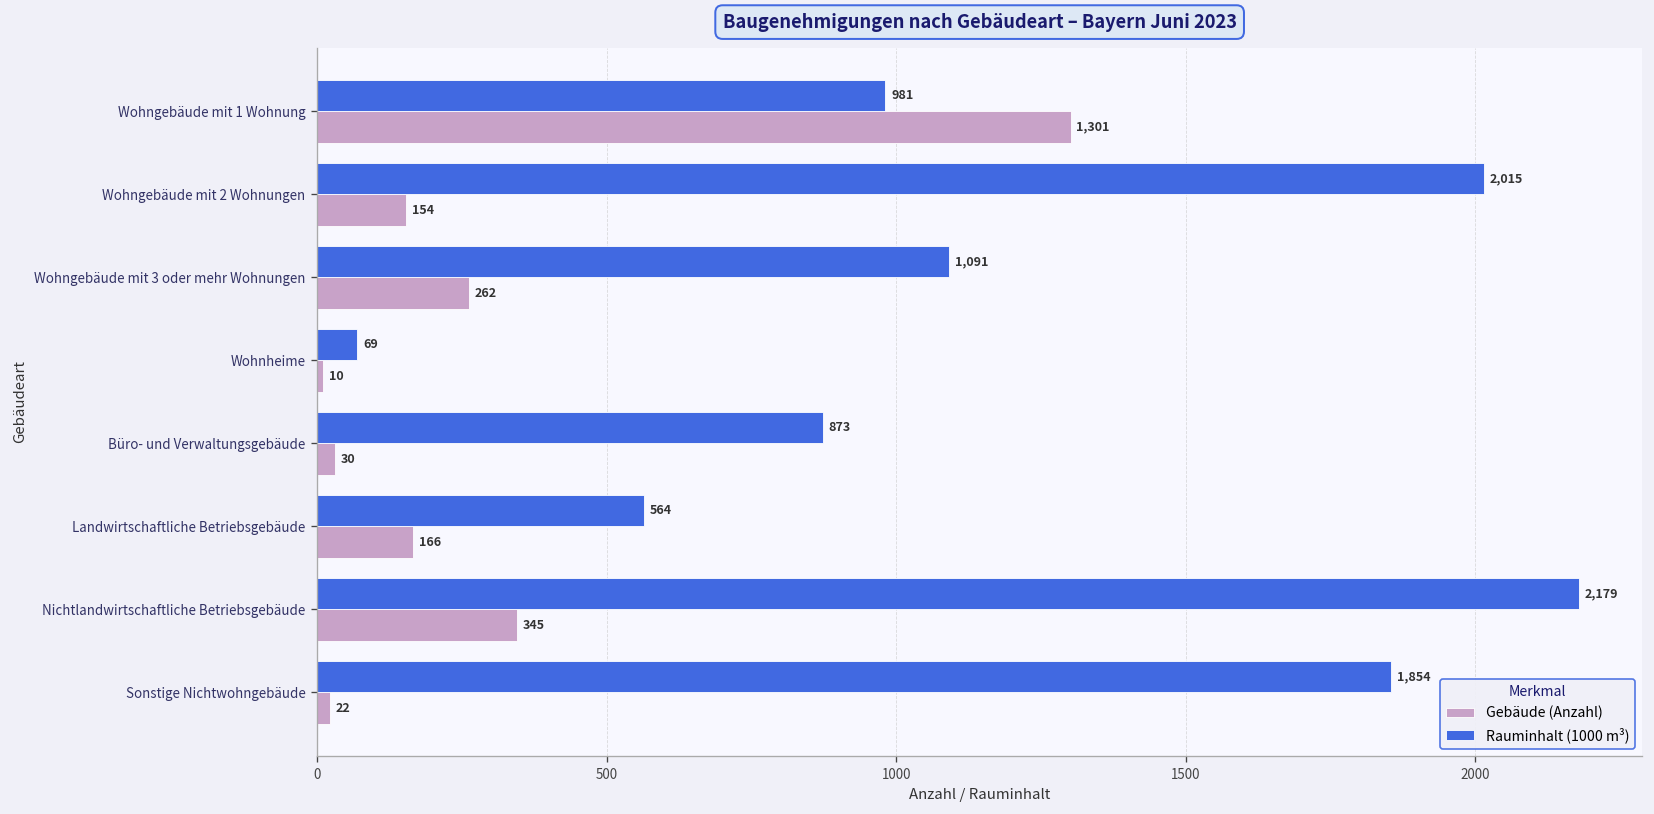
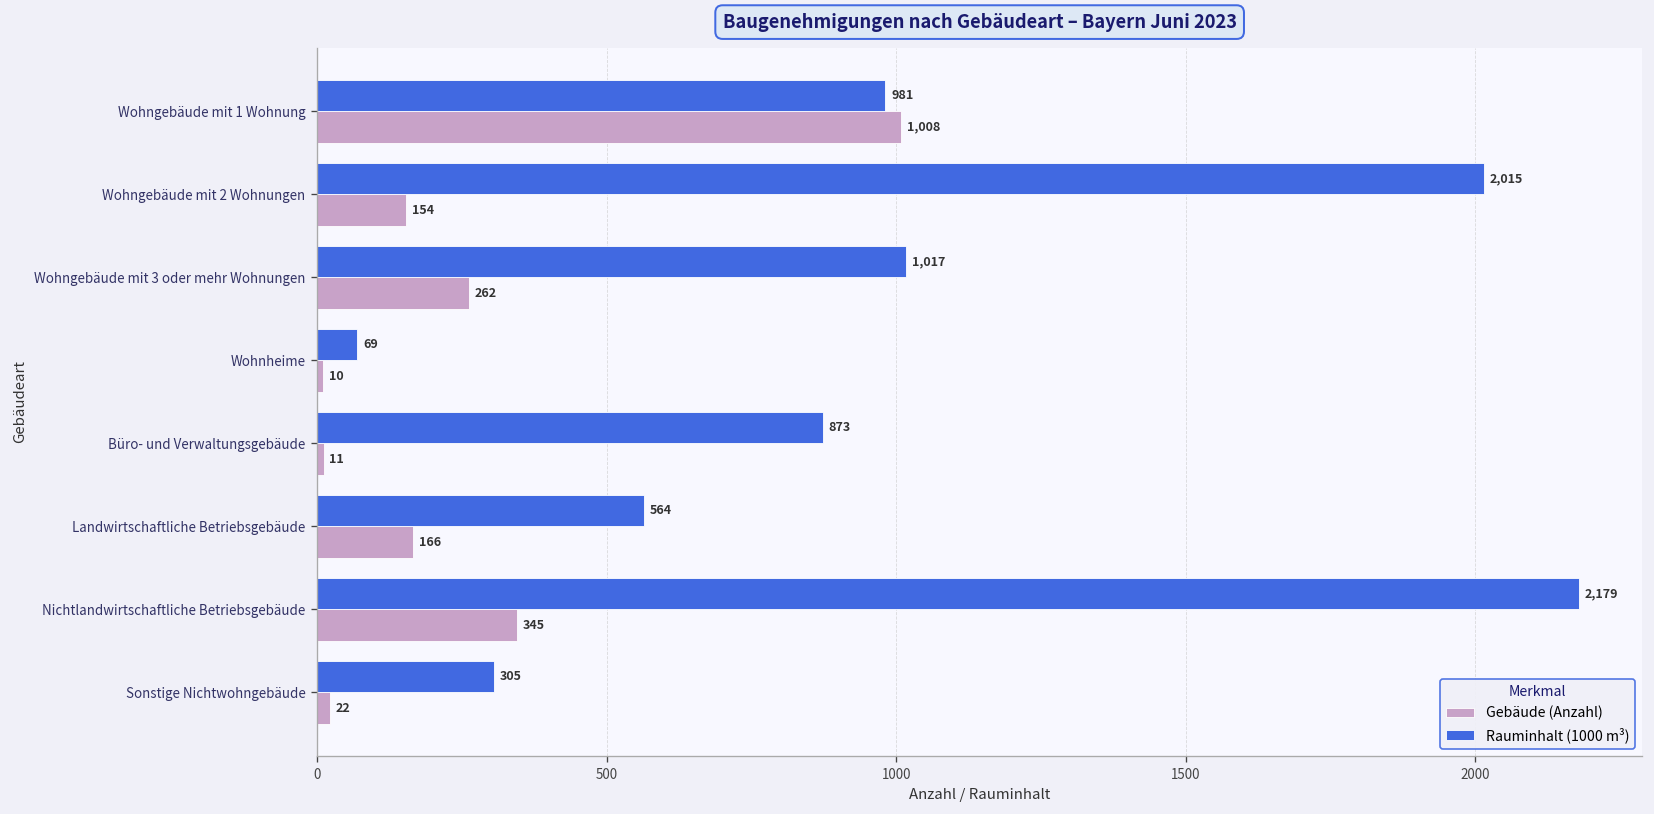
Gebäude (Anzahl), Wohngebäude mit 1 Wohnung: 1,301 -> 1,008
Rauminhalt (1000 m³), Wohngebäude mit 3 oder mehr Wohnungen: 1,091 -> 1,017
Gebäude (Anzahl), Büro- und Verwaltungsgebäude: 30 -> 11
Rauminhalt (1000 m³), Sonstige Nichtwohngebäude: 1,854 -> 305
